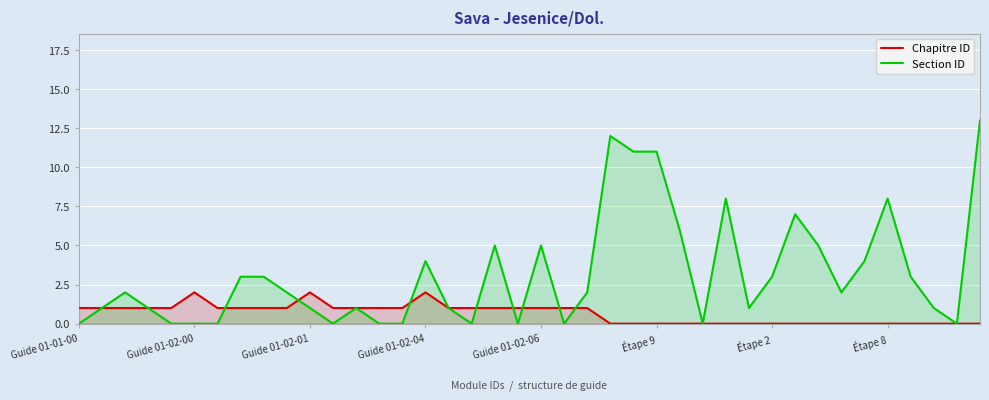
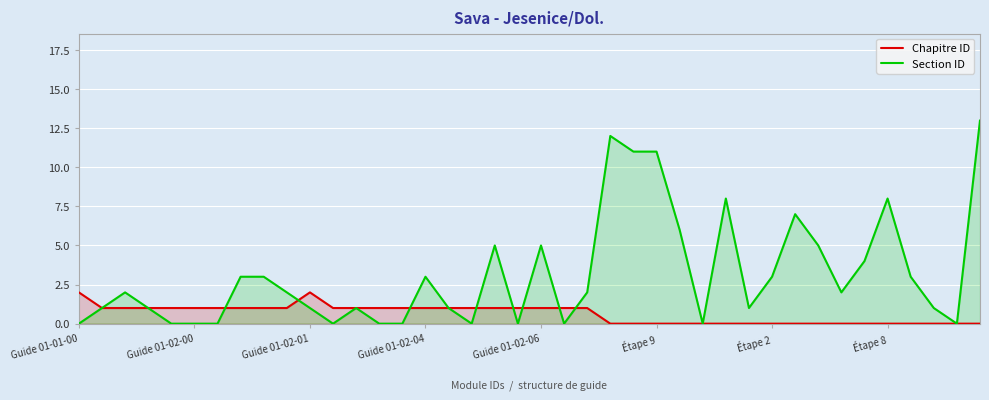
Chapitre ID, Guide 01-01-00: 1 -> 2
Chapitre ID, Guide 01-02-00: 2 -> 1
Chapitre ID, Guide 01-02-04: 2 -> 1
Section ID, Guide 01-02-04: 4 -> 3
